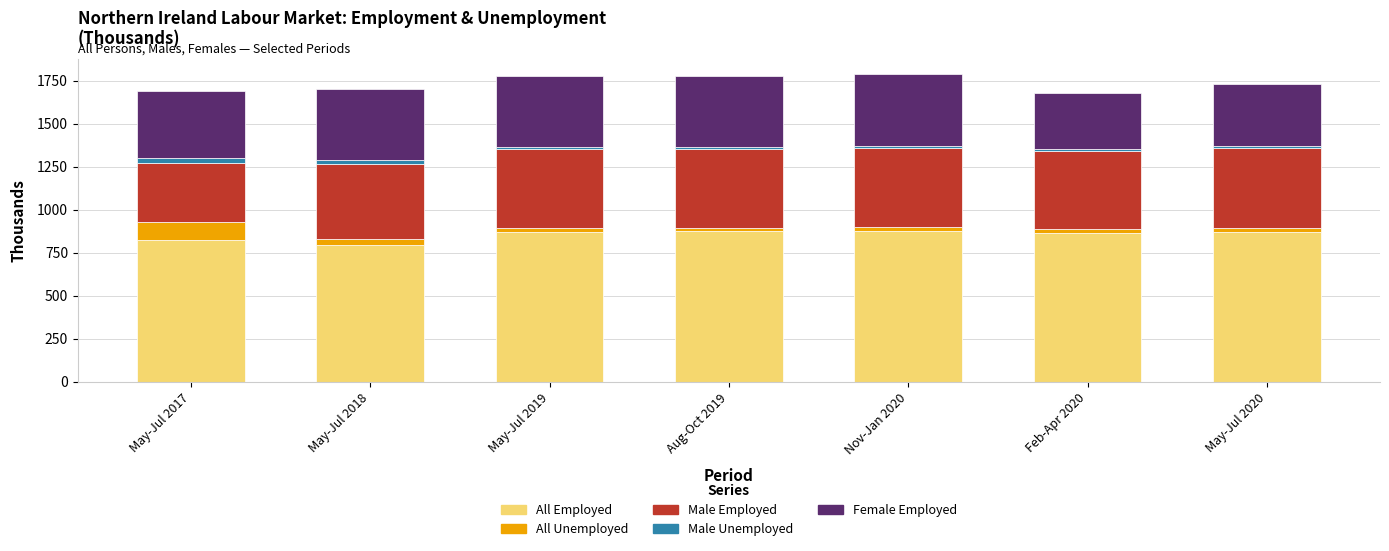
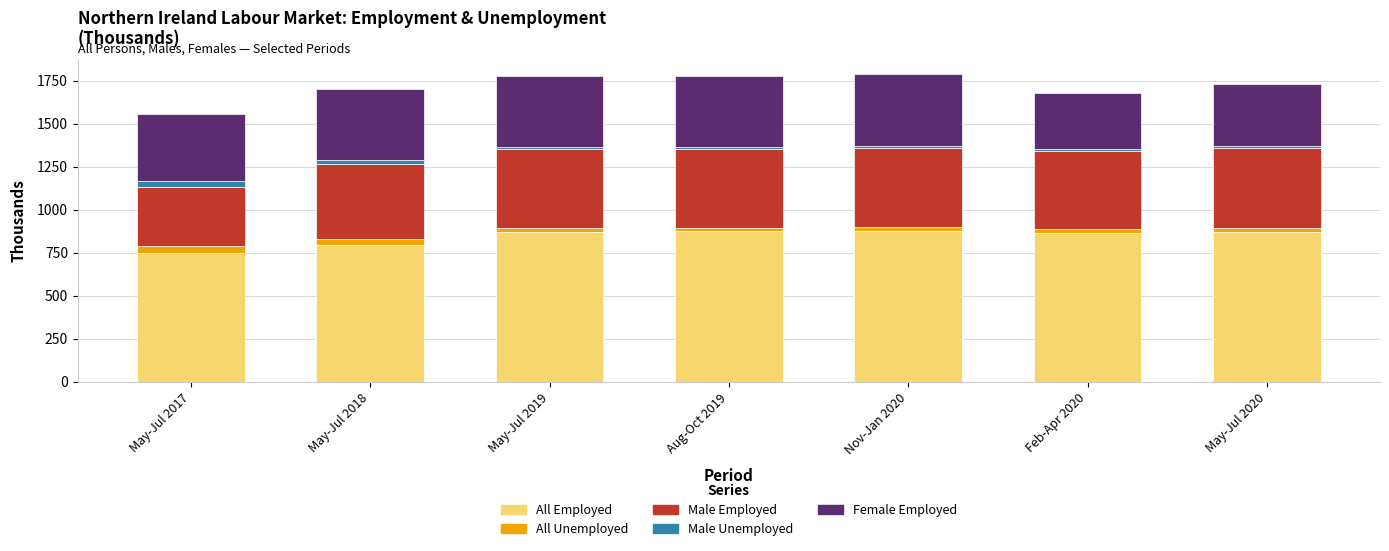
All Employed, May-Jul 2017: 820 -> 750
All Unemployed, May-Jul 2017: 100 -> 40
